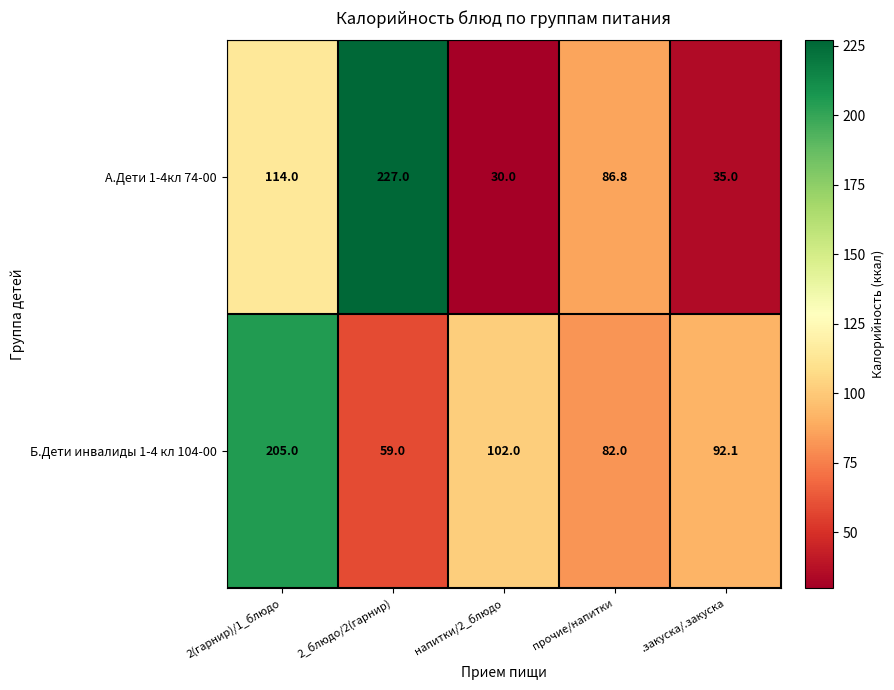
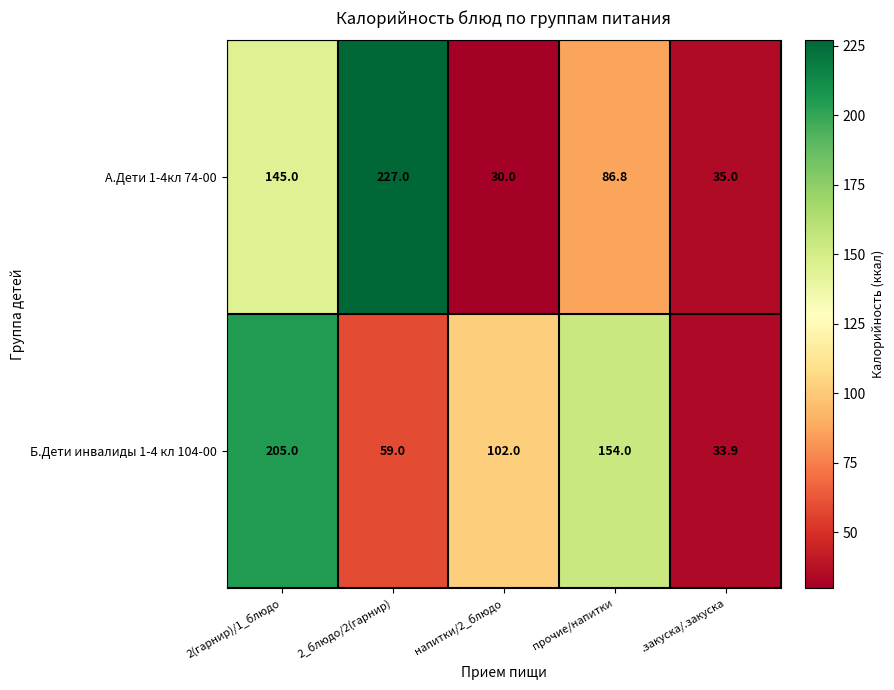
А.Дети 1-4кл 74-00, 2(гарнир)/1_блюдо: 114.0 -> 145.0
Б.Дети инвалиды 1-4 кл 104-00, прочие/напитки: 82.0 -> 154.0
Б.Дети инвалиды 1-4 кл 104-00, .закуска/.закуска: 92.1 -> 33.9
